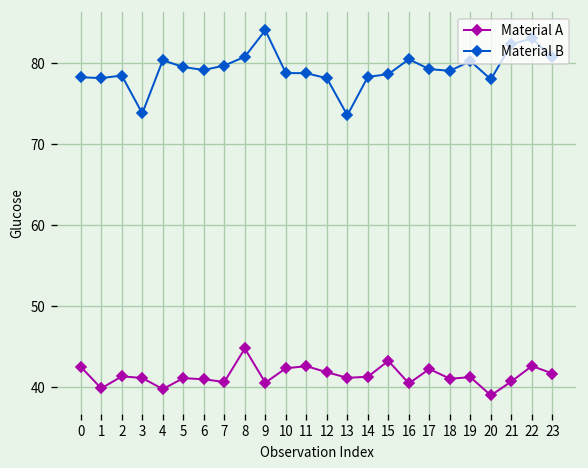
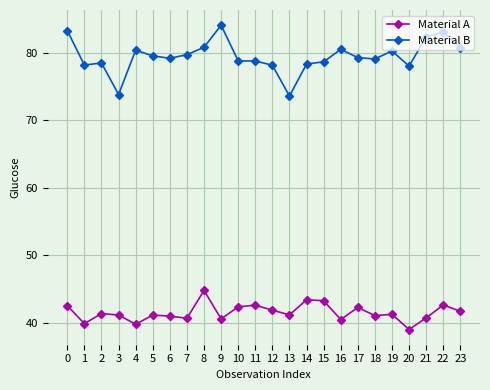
Material B, 0: 78 -> 83
Material A, 14: 41 -> 43
